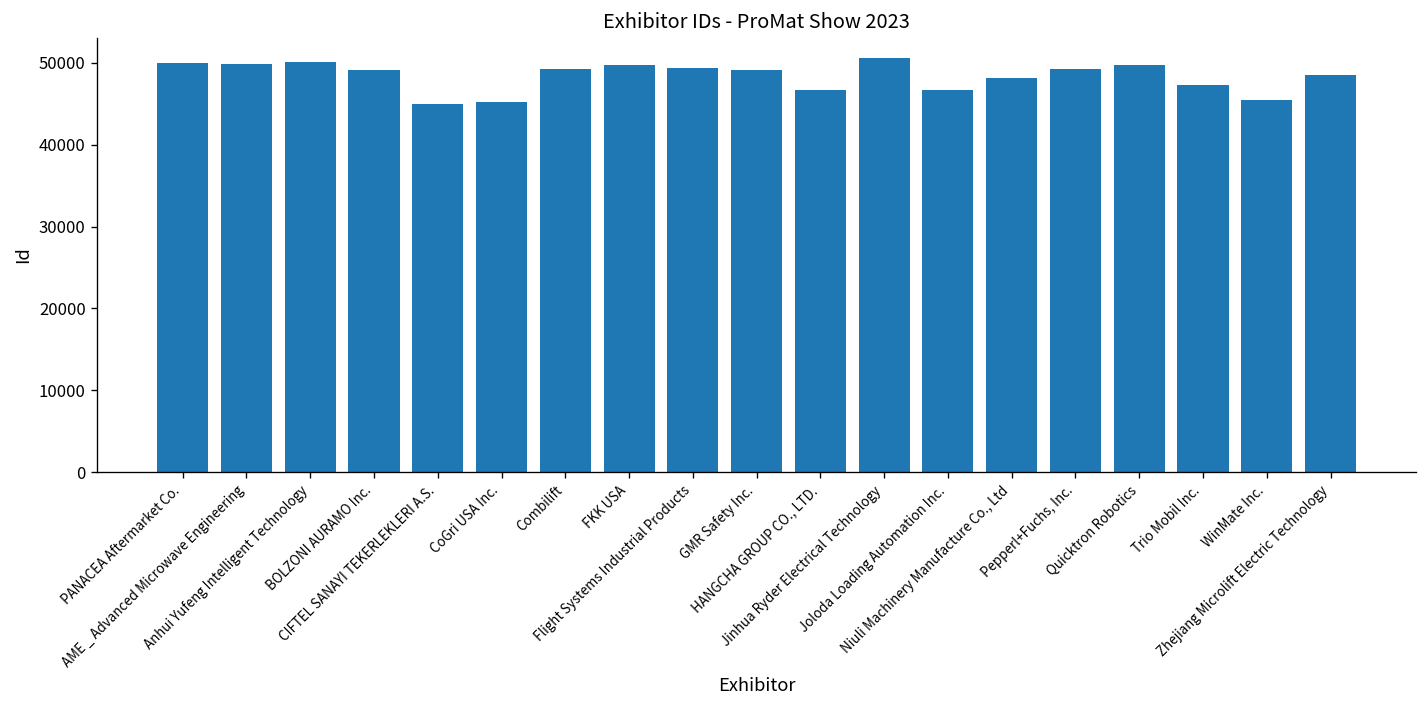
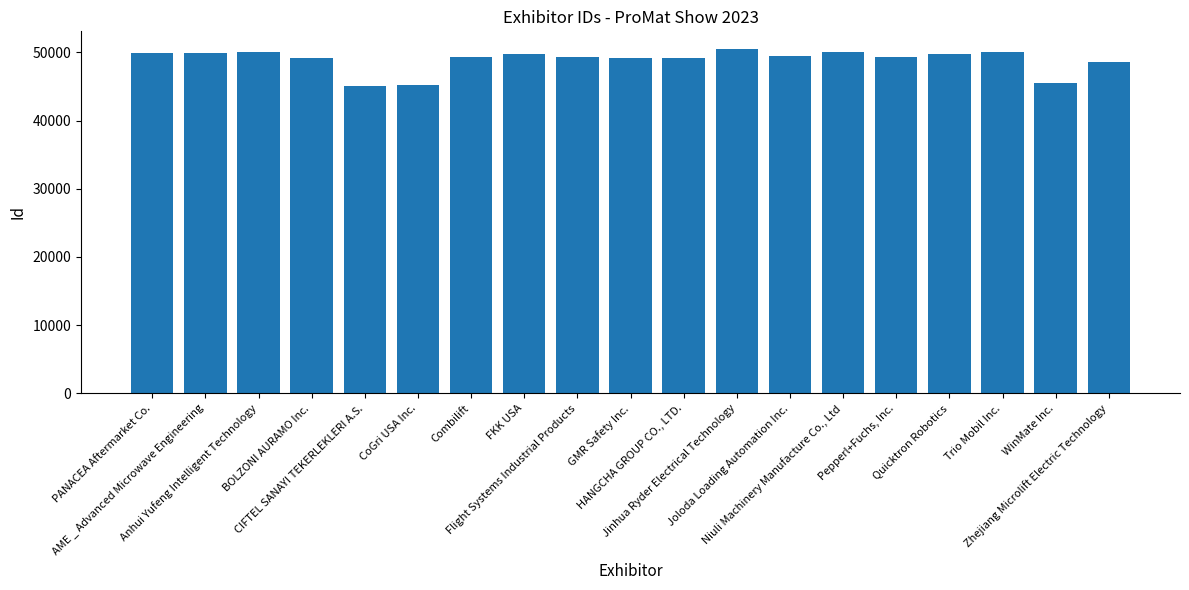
HANGCHA GROUP CO., LTD.: 47000 -> 49000
Joloda Loading Automation Inc.: 47000 -> 49000
Niuli Machinery Manufacture Co., Ltd: 48000 -> 50000
Trio Mobil Inc.: 47000 -> 50000
